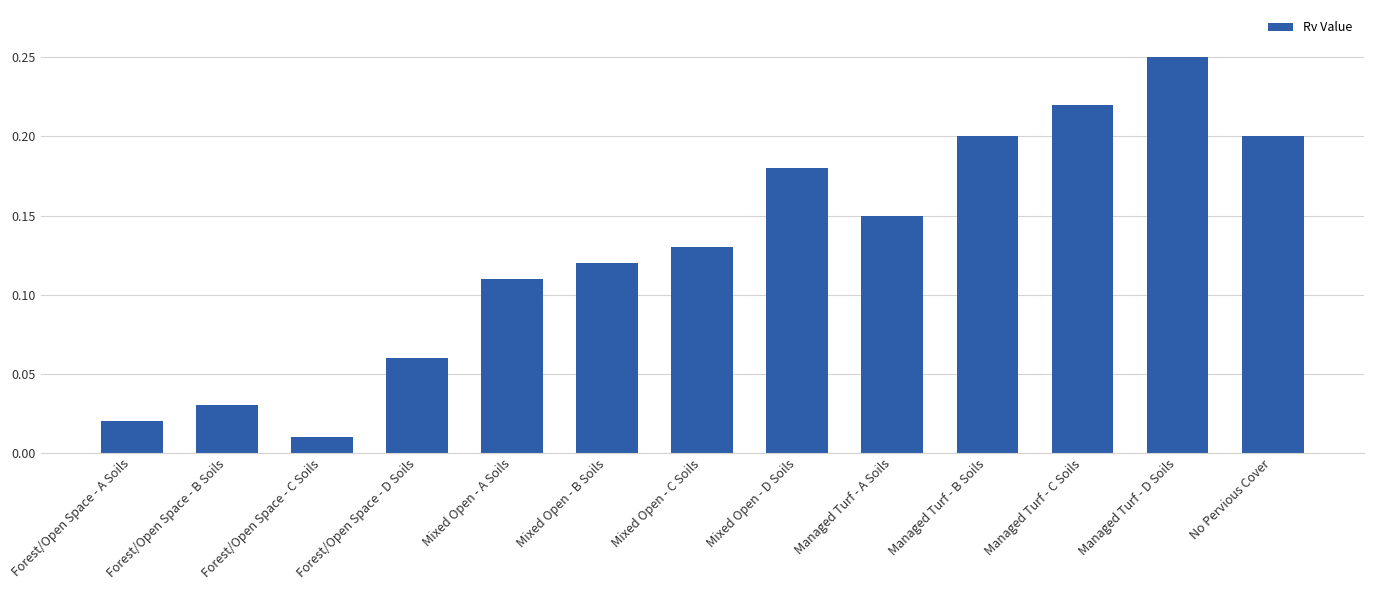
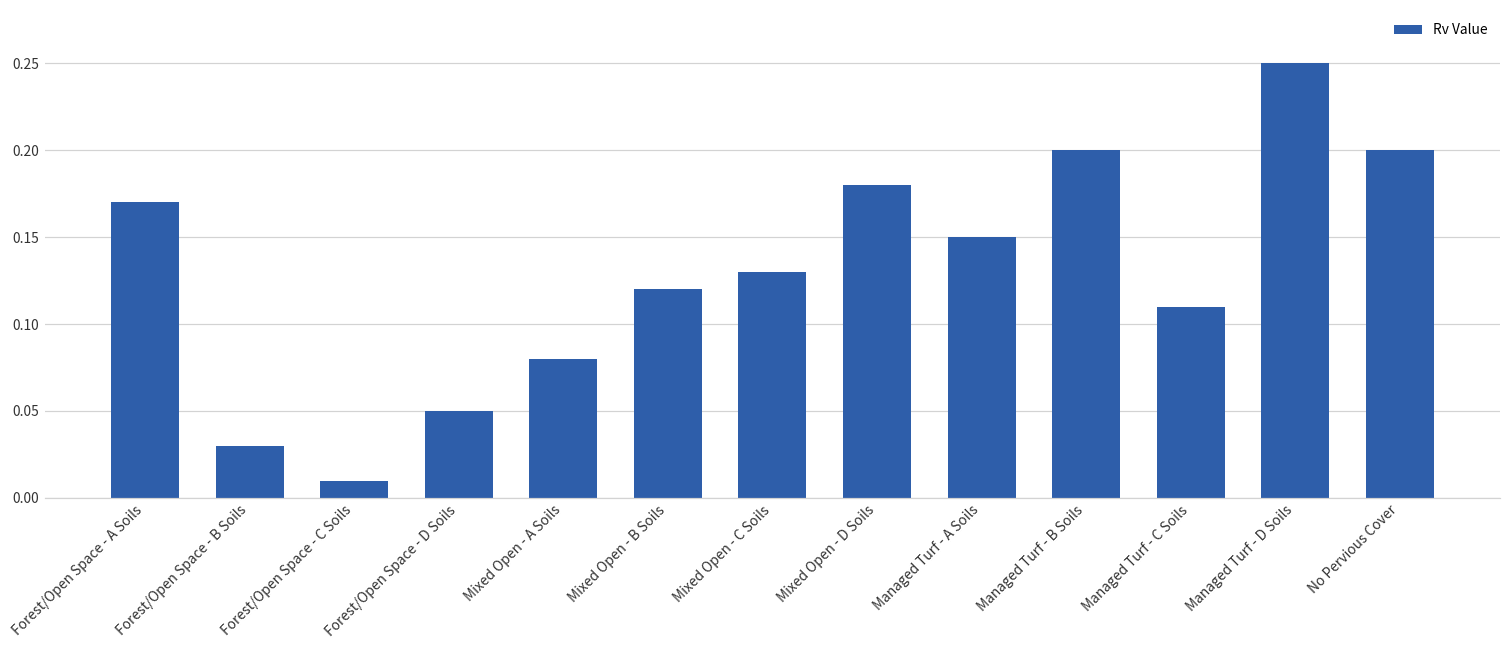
Forest/Open Space - A Soils: 0.02 -> 0.17
Forest/Open Space - D Soils: 0.06 -> 0.05
Mixed Open - A Soils: 0.11 -> 0.08
Managed Turf - C Soils: 0.22 -> 0.11
